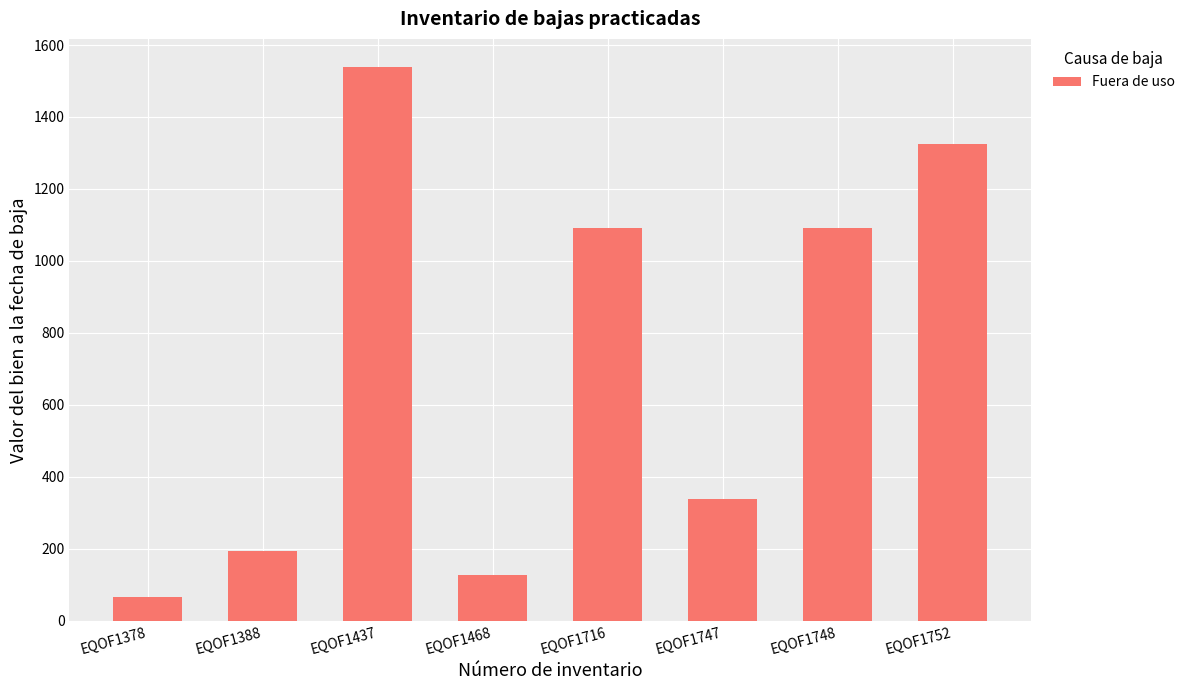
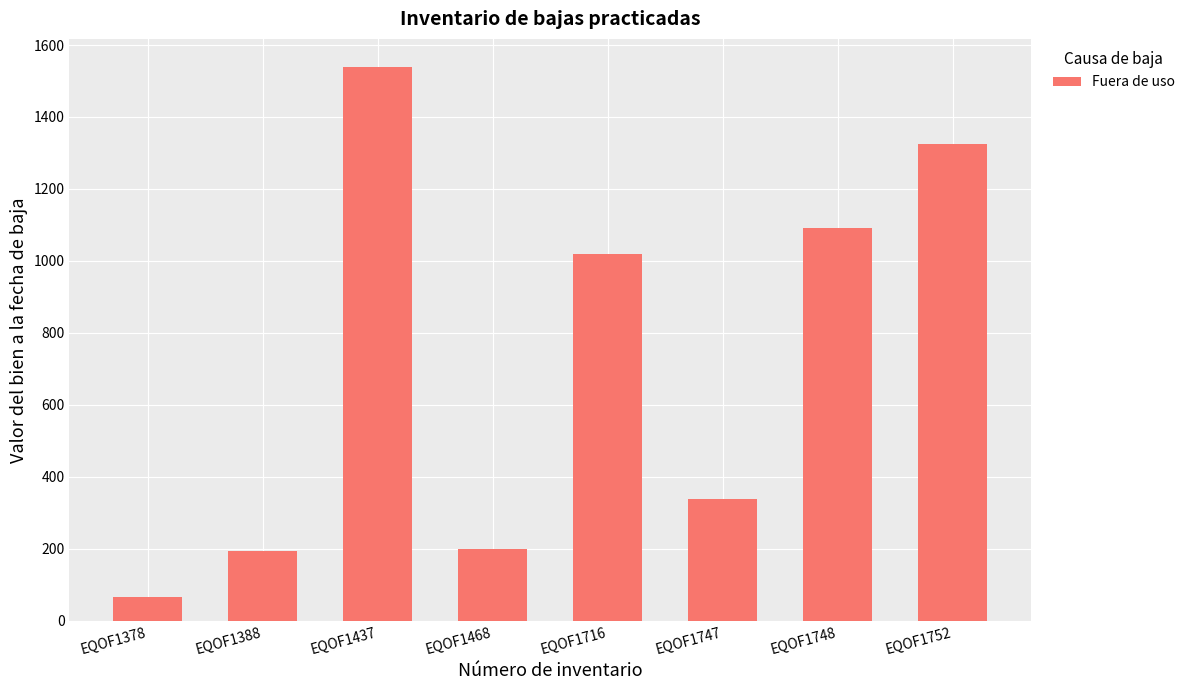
EQOF1468: 130 -> 200
EQOF1716: 1090 -> 1020
